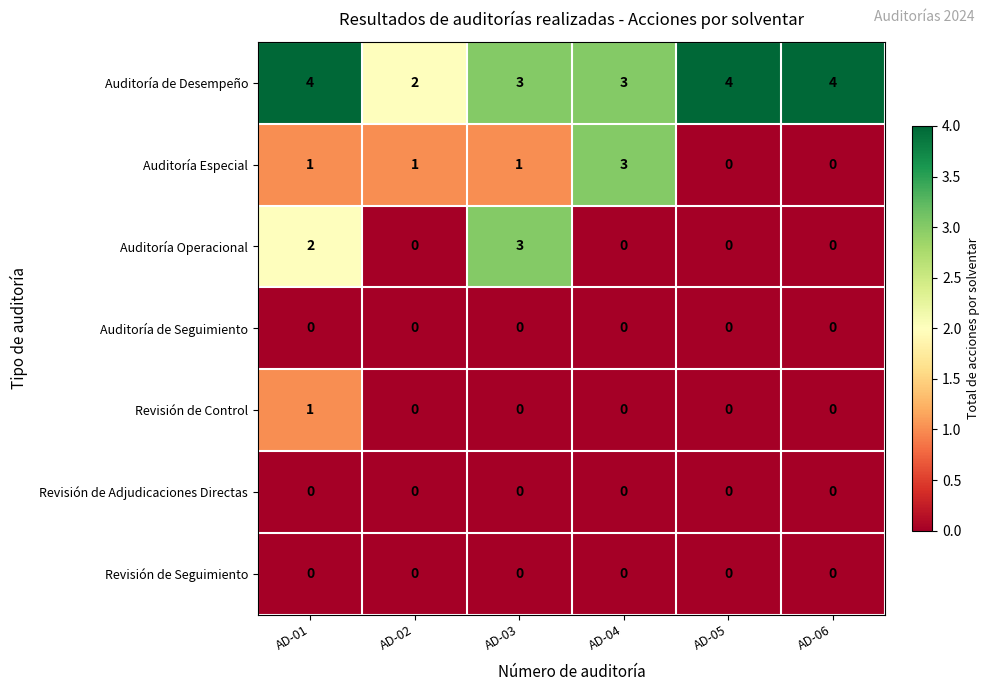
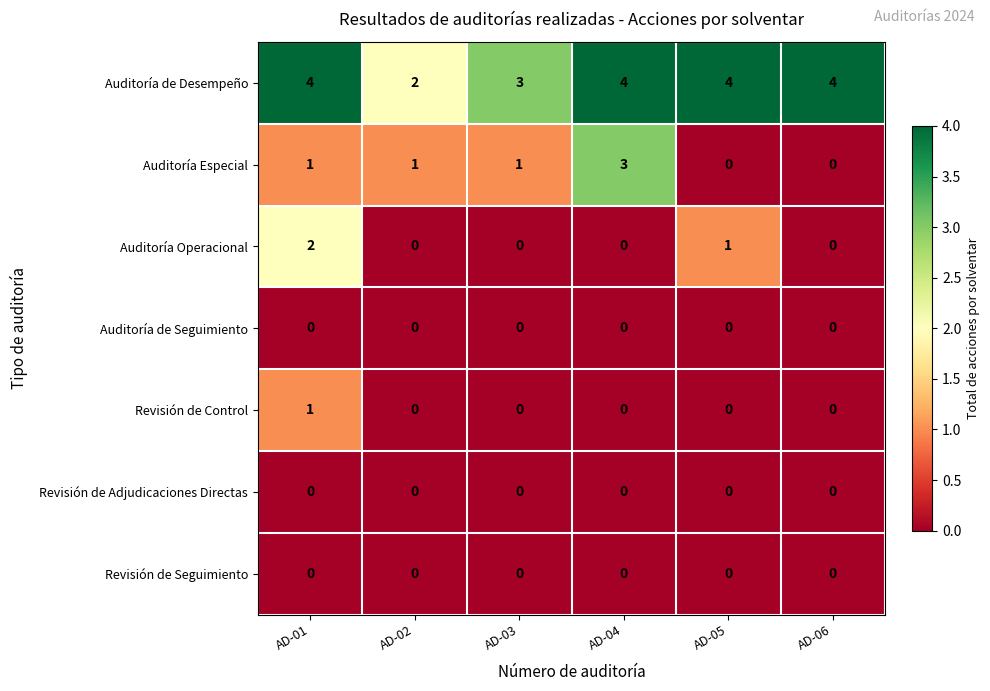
Auditoría de Desempeño, AD-04: 3 -> 4
Auditoría Operacional, AD-03: 3 -> 0
Auditoría Operacional, AD-05: 0 -> 1
